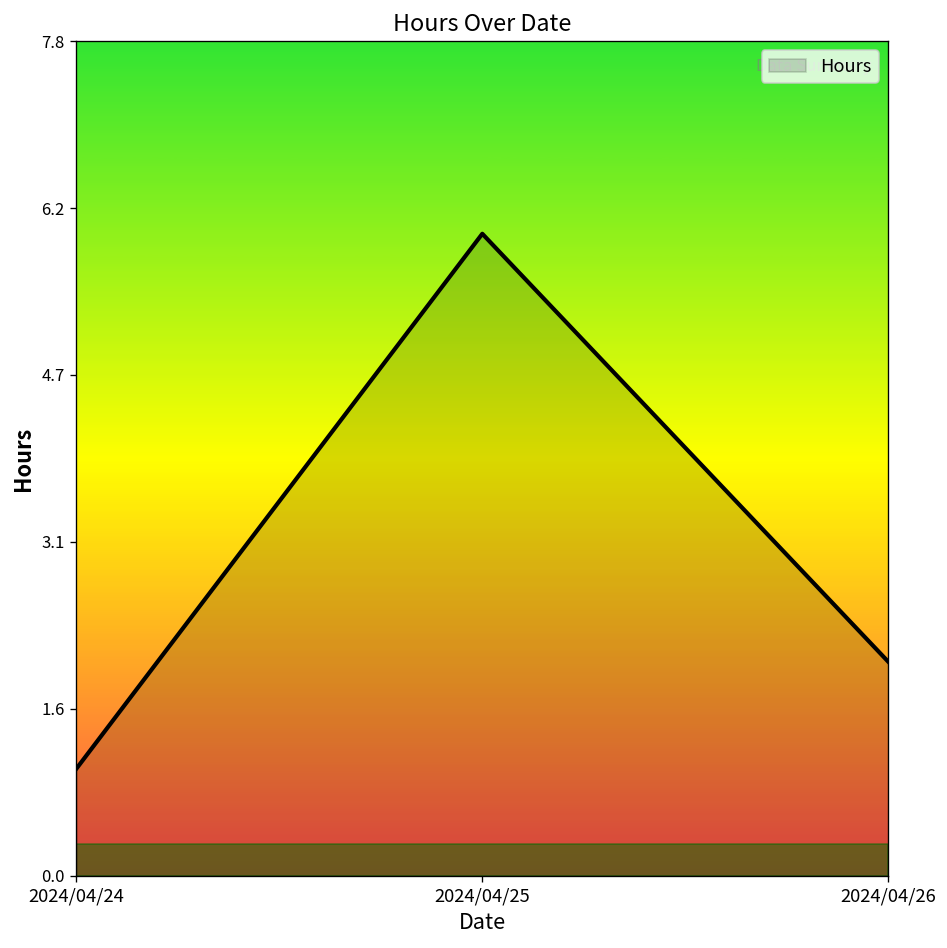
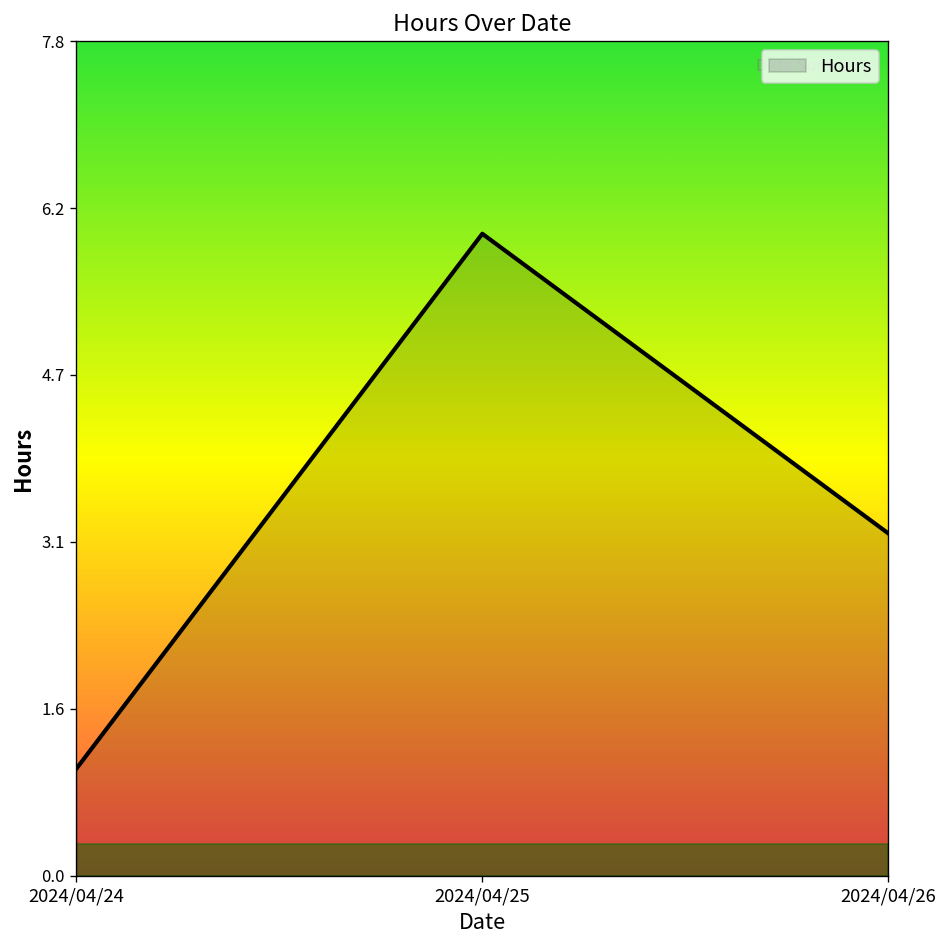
2024/04/26: 2.0 -> 3.2
